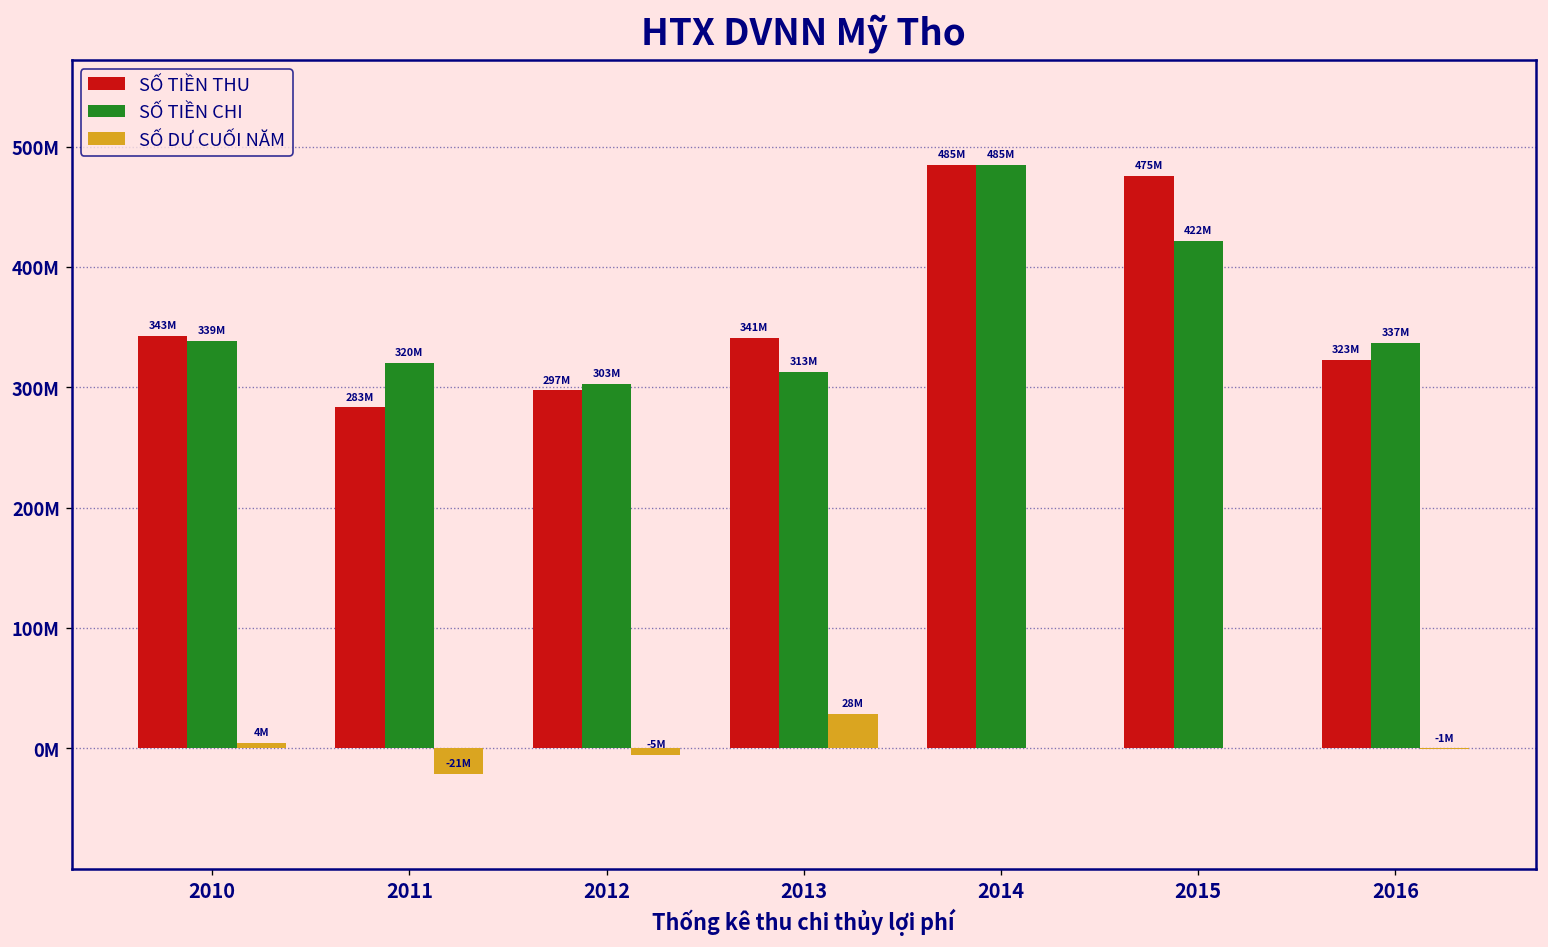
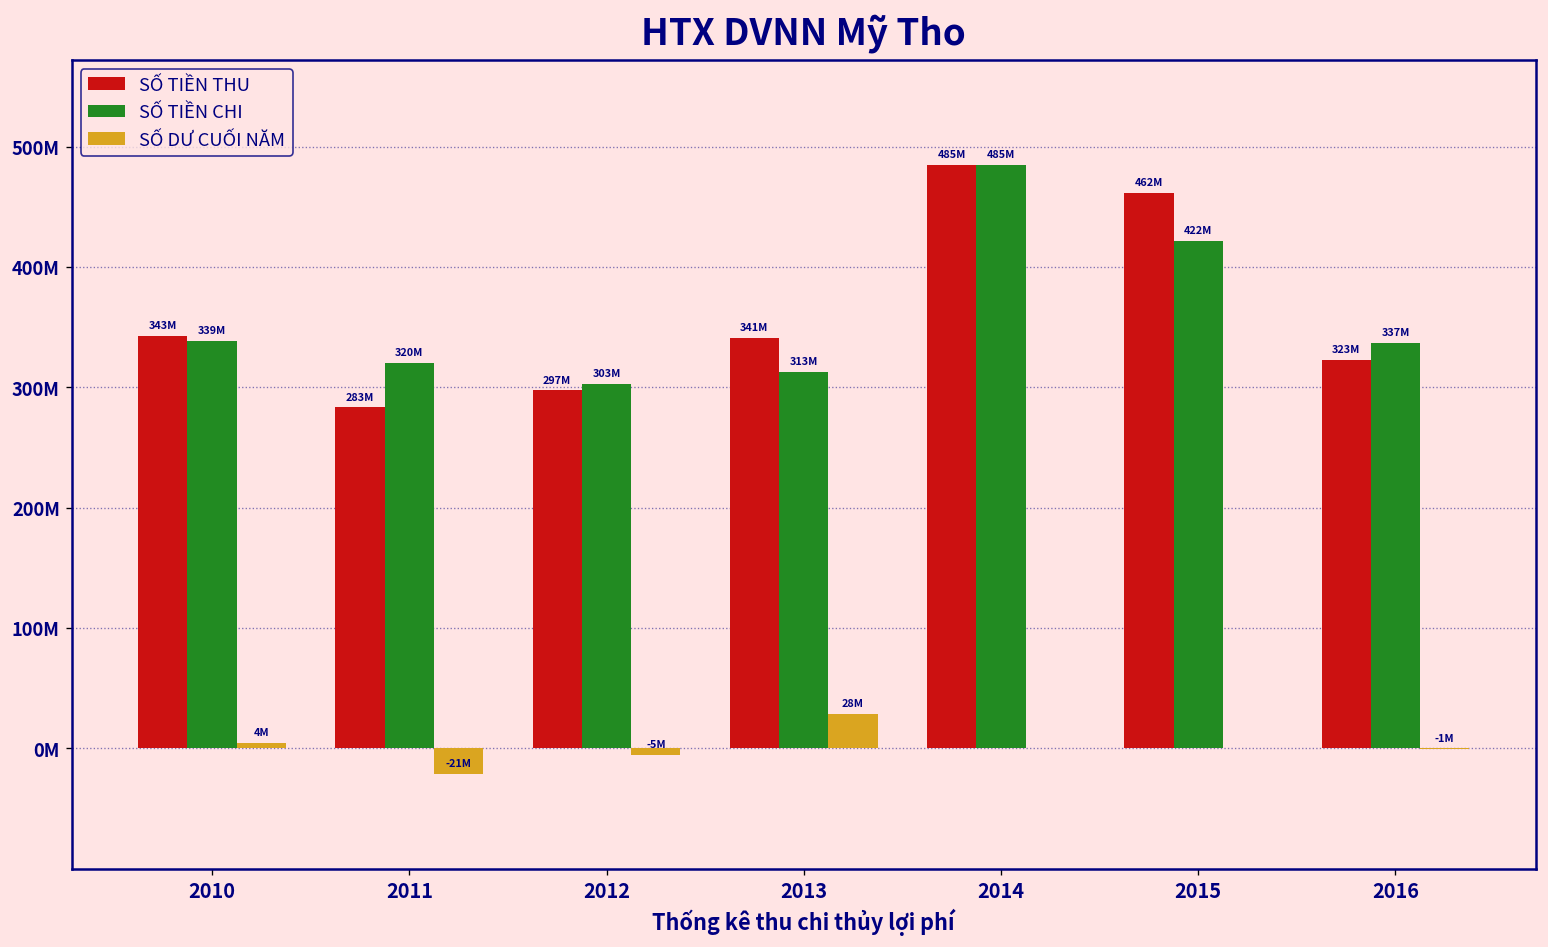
SỐ TIỀN THU, 2015: 475M -> 462M
